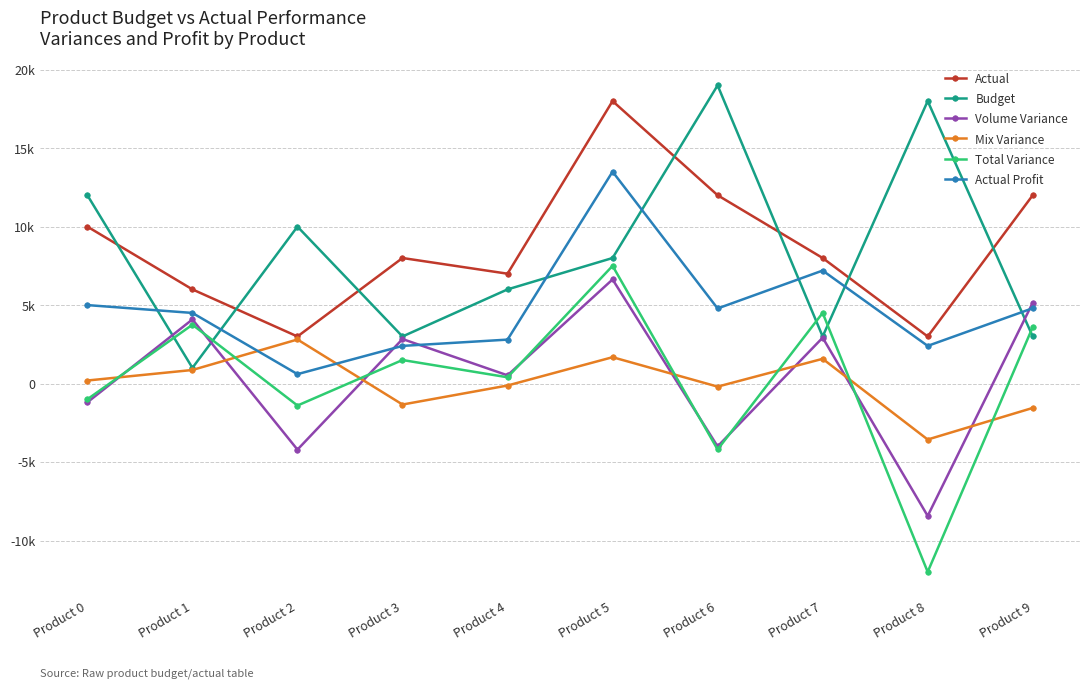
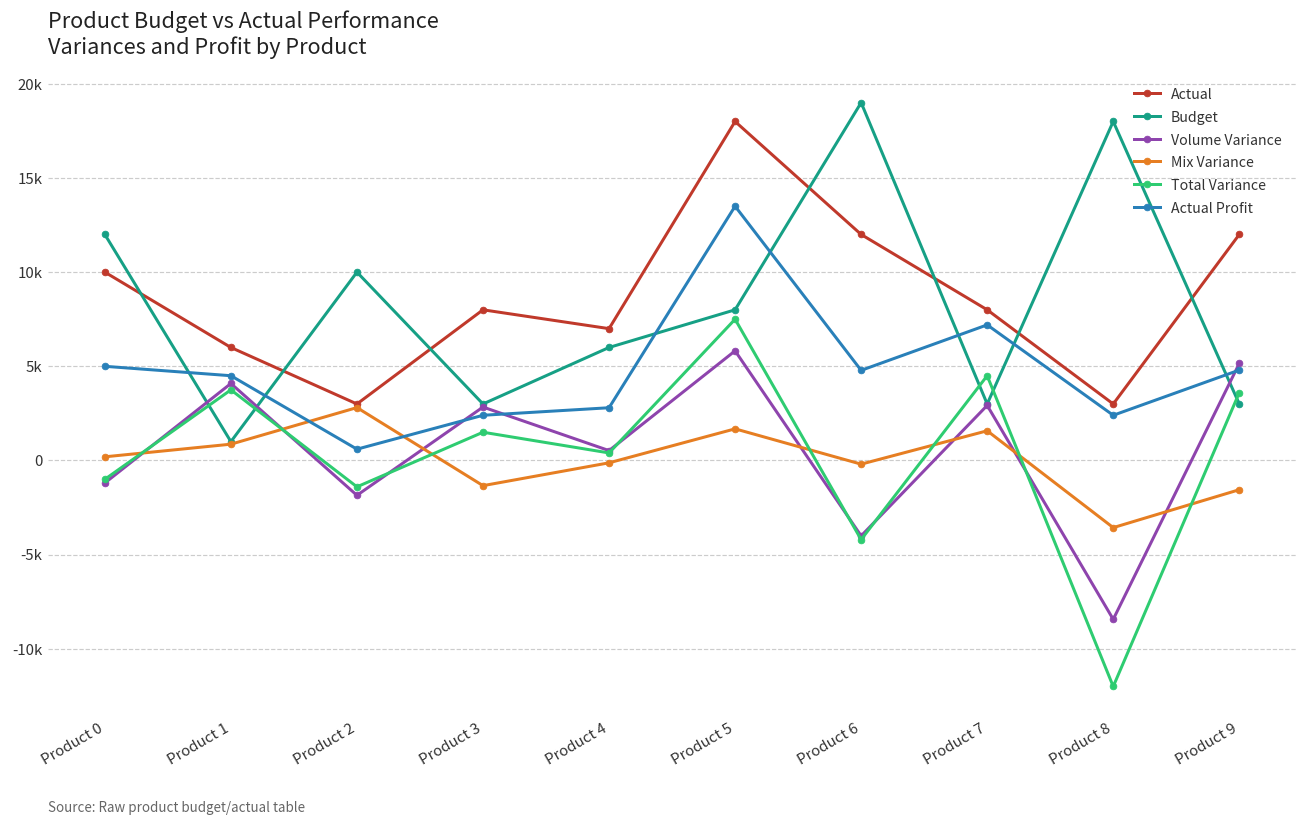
Volume Variance, Product 2: -4200 -> -1900
Volume Variance, Product 5: 6600 -> 5800
